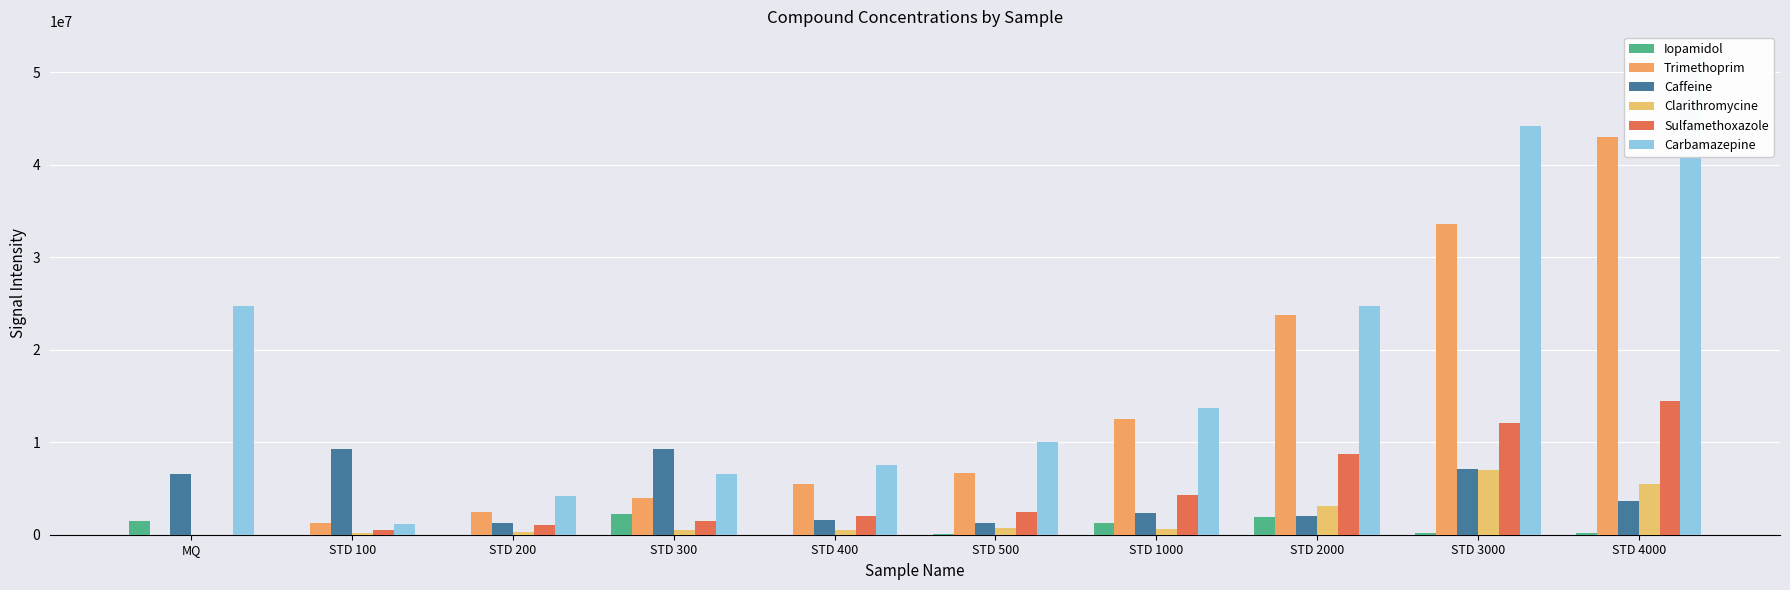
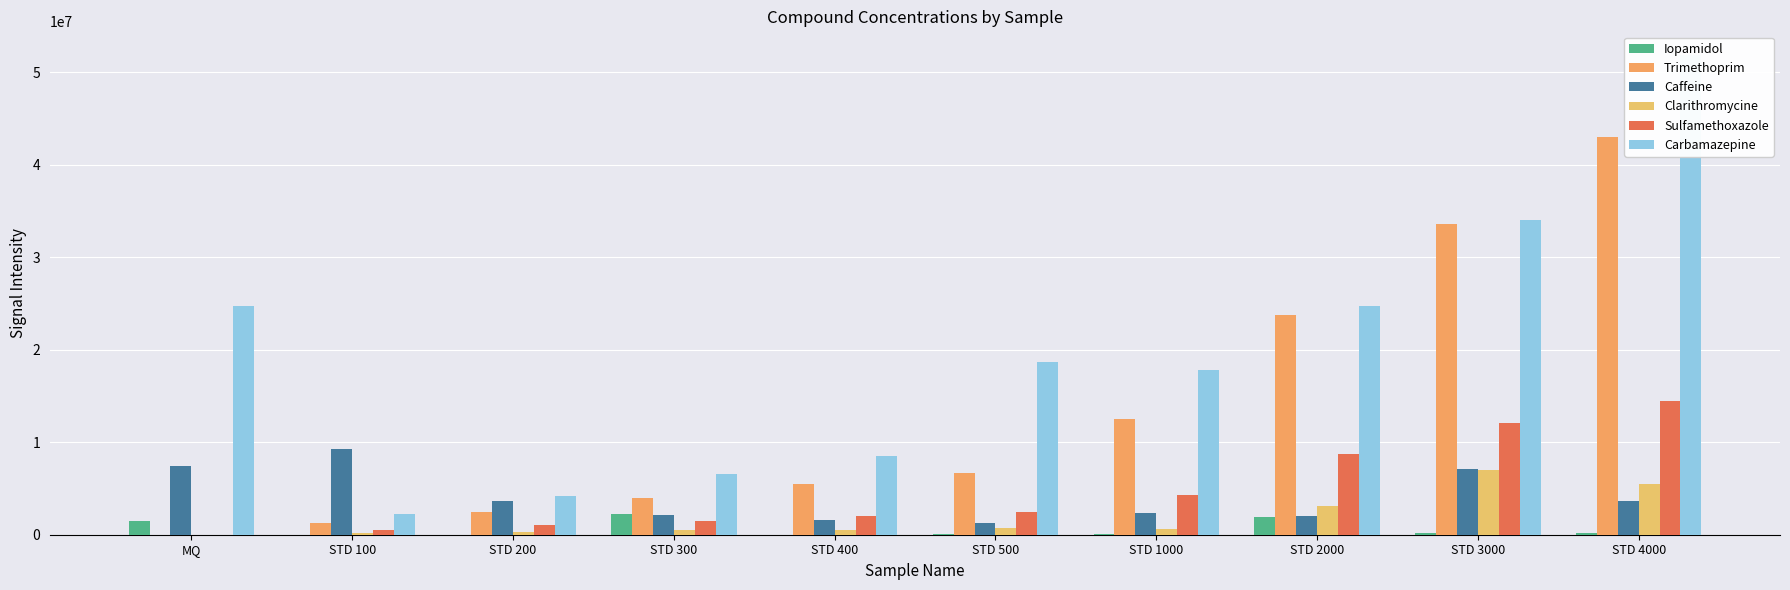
Caffeine, MQ: 6500000 -> 7400000
Carbamazepine, STD 100: 1000000 -> 2000000
Caffeine, STD 200: 1000000 -> 4000000
Caffeine, STD 300: 9000000 -> 2000000
Carbamazepine, STD 400: 8000000 -> 9000000
Carbamazepine, STD 500: 10000000 -> 19000000
Iopamidol, STD 1000: 1000000 -> 0
Carbamazepine, STD 1000: 14000000 -> 18000000
Carbamazepine, STD 3000: 44000000 -> 34000000
